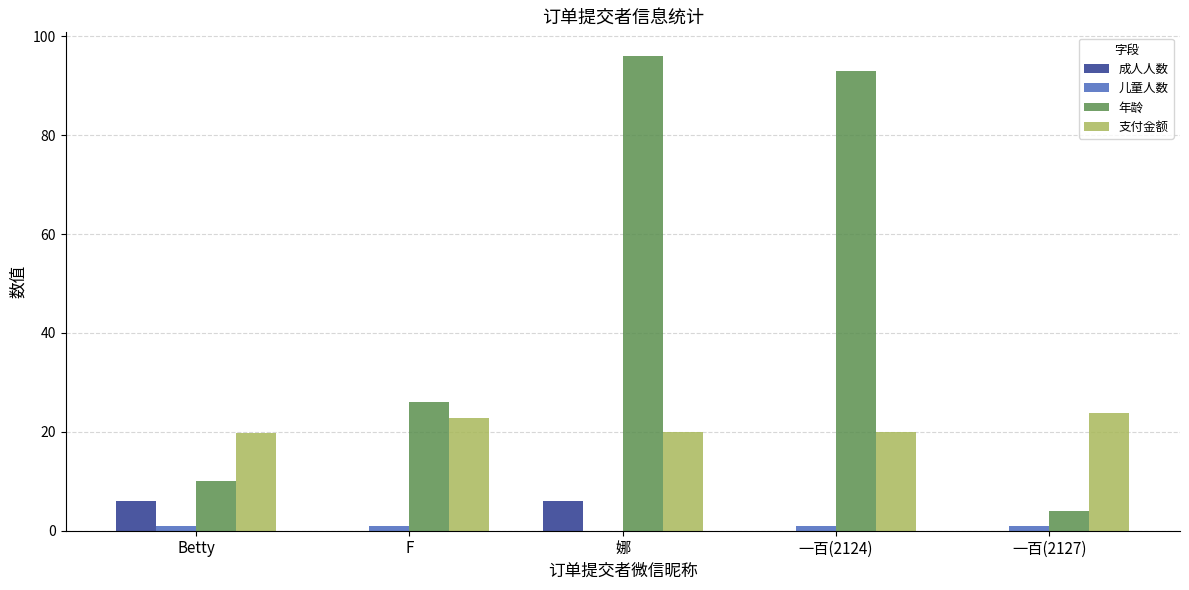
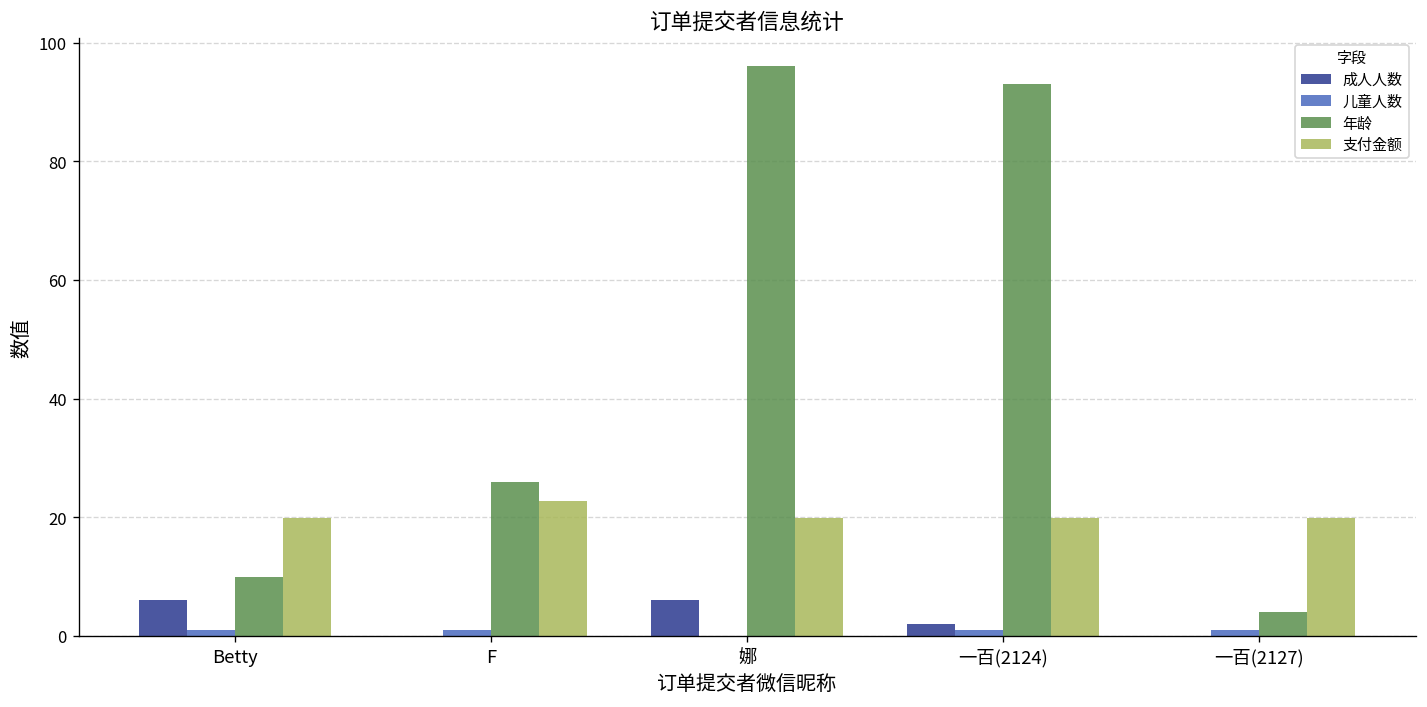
成人人数, 一百(2124): 0 -> 2
支付金额, 一百(2127): 24 -> 20
